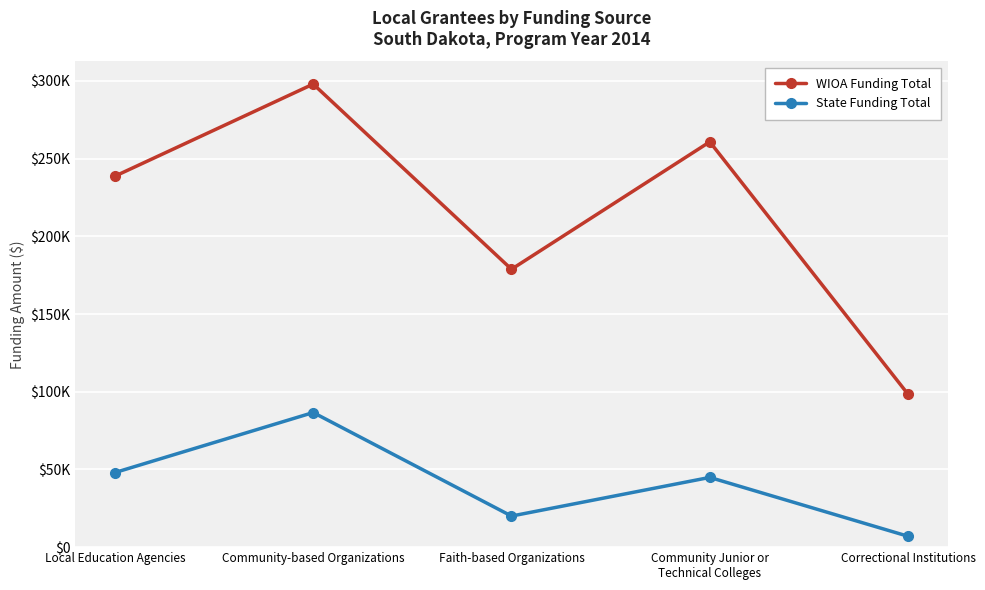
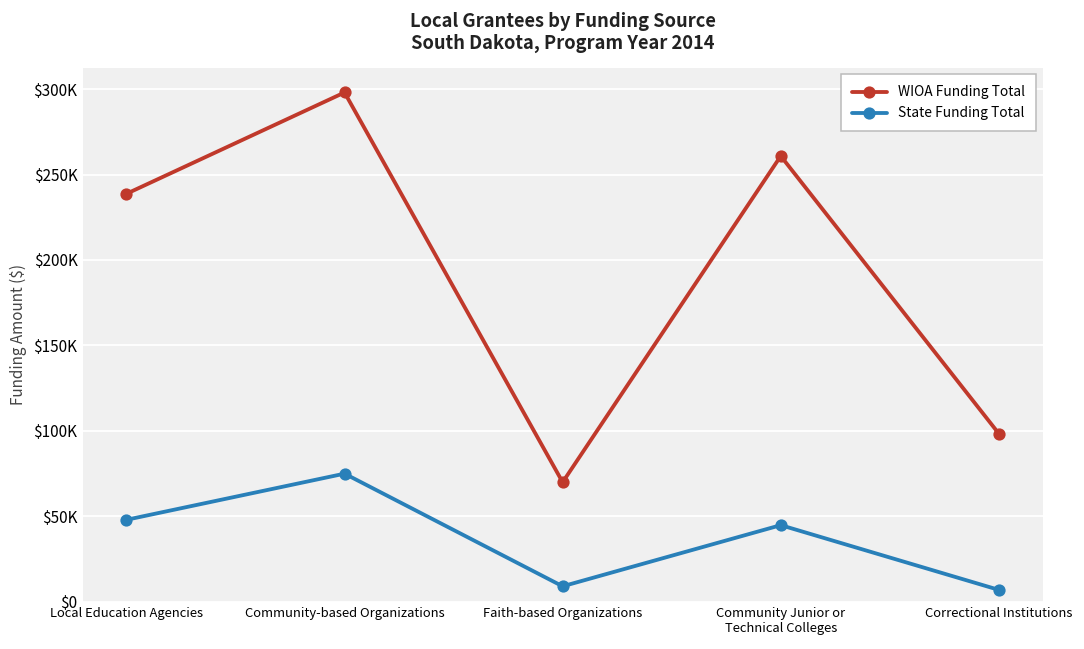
State Funding Total, Community-based Organizations: $87000 -> $75000
WIOA Funding Total, Faith-based Organizations: $179000 -> $70000
State Funding Total, Faith-based Organizations: $20000 -> $9000
